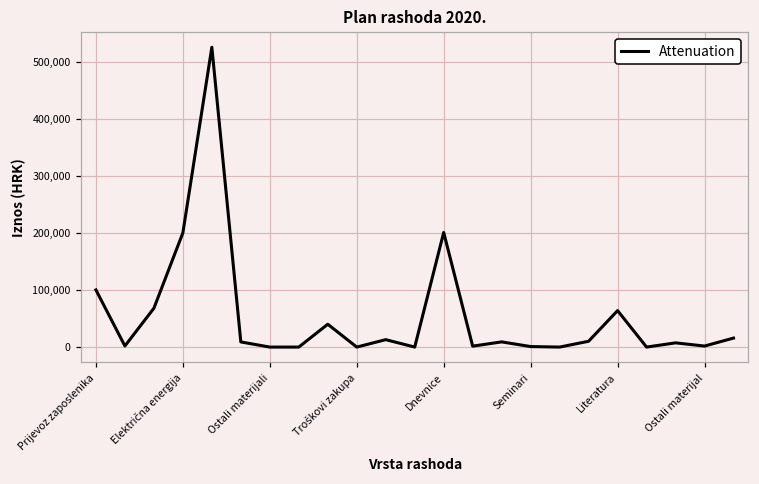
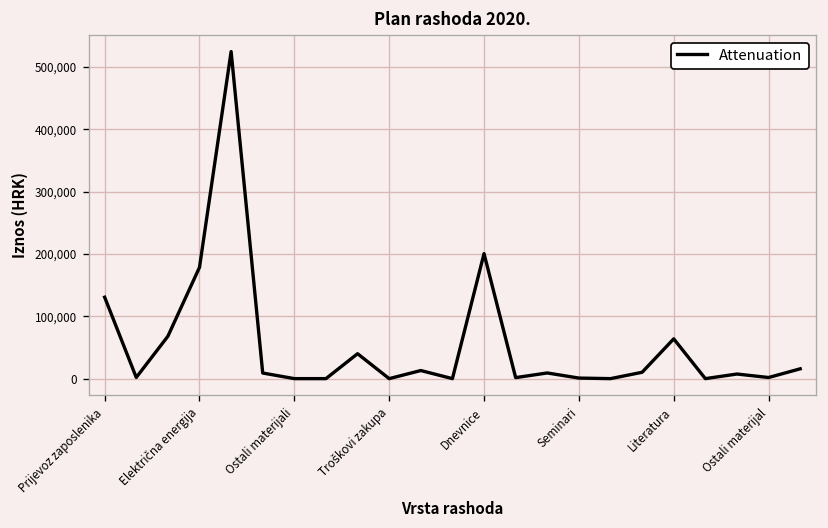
Prijevoz zaposlenika: 100,000 -> 130,000
Električna energija: 200,000 -> 180,000
